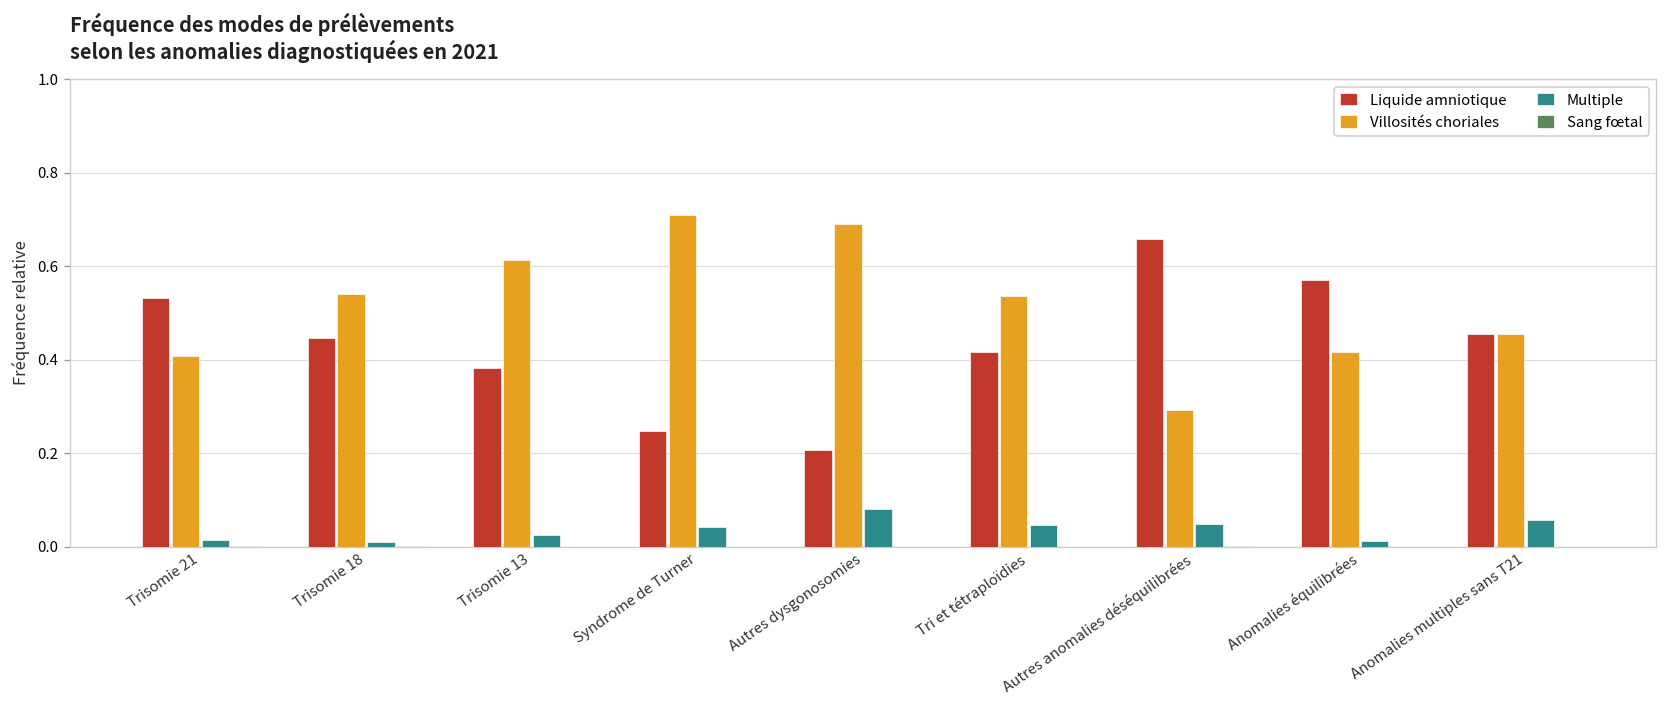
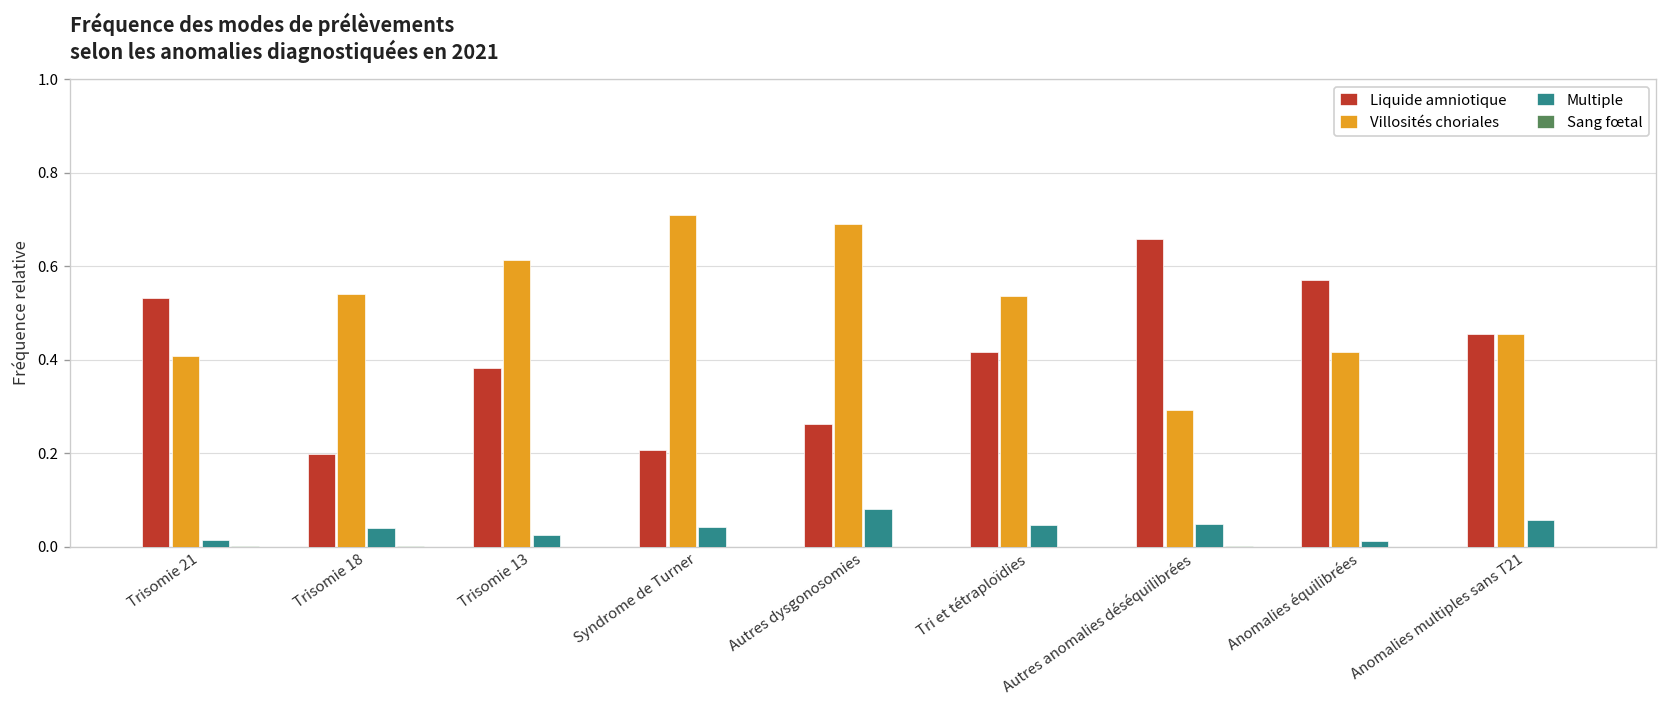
Liquide amniotique, Trisomie 18: 0.45 -> 0.20
Multiple, Trisomie 18: 0.01 -> 0.04
Liquide amniotique, Syndrome de Turner: 0.25 -> 0.21
Liquide amniotique, Autres dysgonosomies: 0.21 -> 0.26
